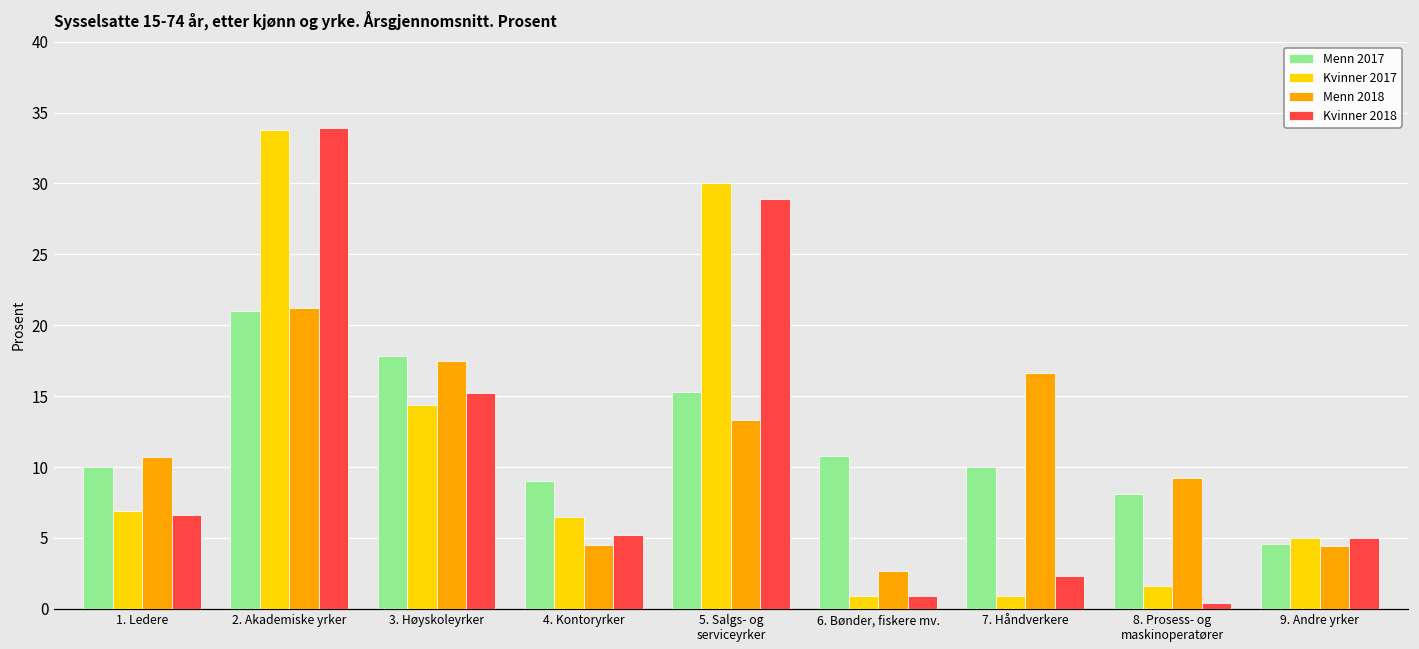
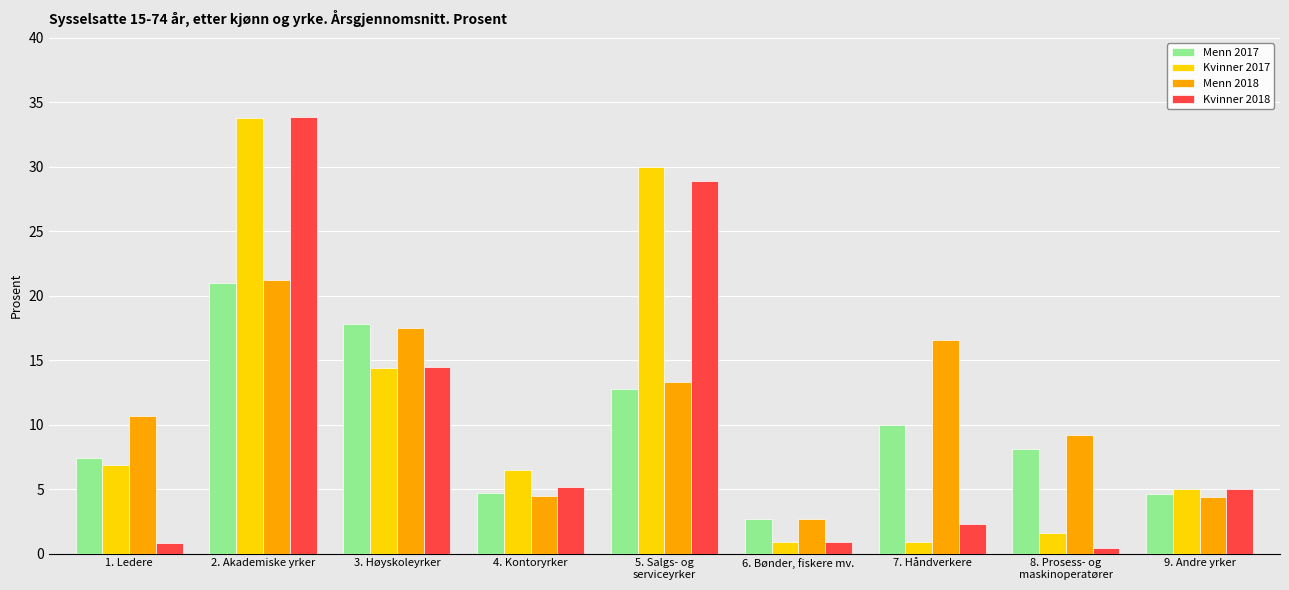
Menn 2017, 1. Ledere: 10.0 -> 7.4
Kvinner 2018, 1. Ledere: 6.6 -> 0.8
Kvinner 2018, 3. Høyskoleyrker: 15.2 -> 14.5
Menn 2017, 4. Kontoryrker: 9.0 -> 4.7
Menn 2017, 5. Salgs- og serviceyrker: 15.3 -> 12.8
Menn 2017, 6. Bønder, fiskere mv.: 10.8 -> 2.7
